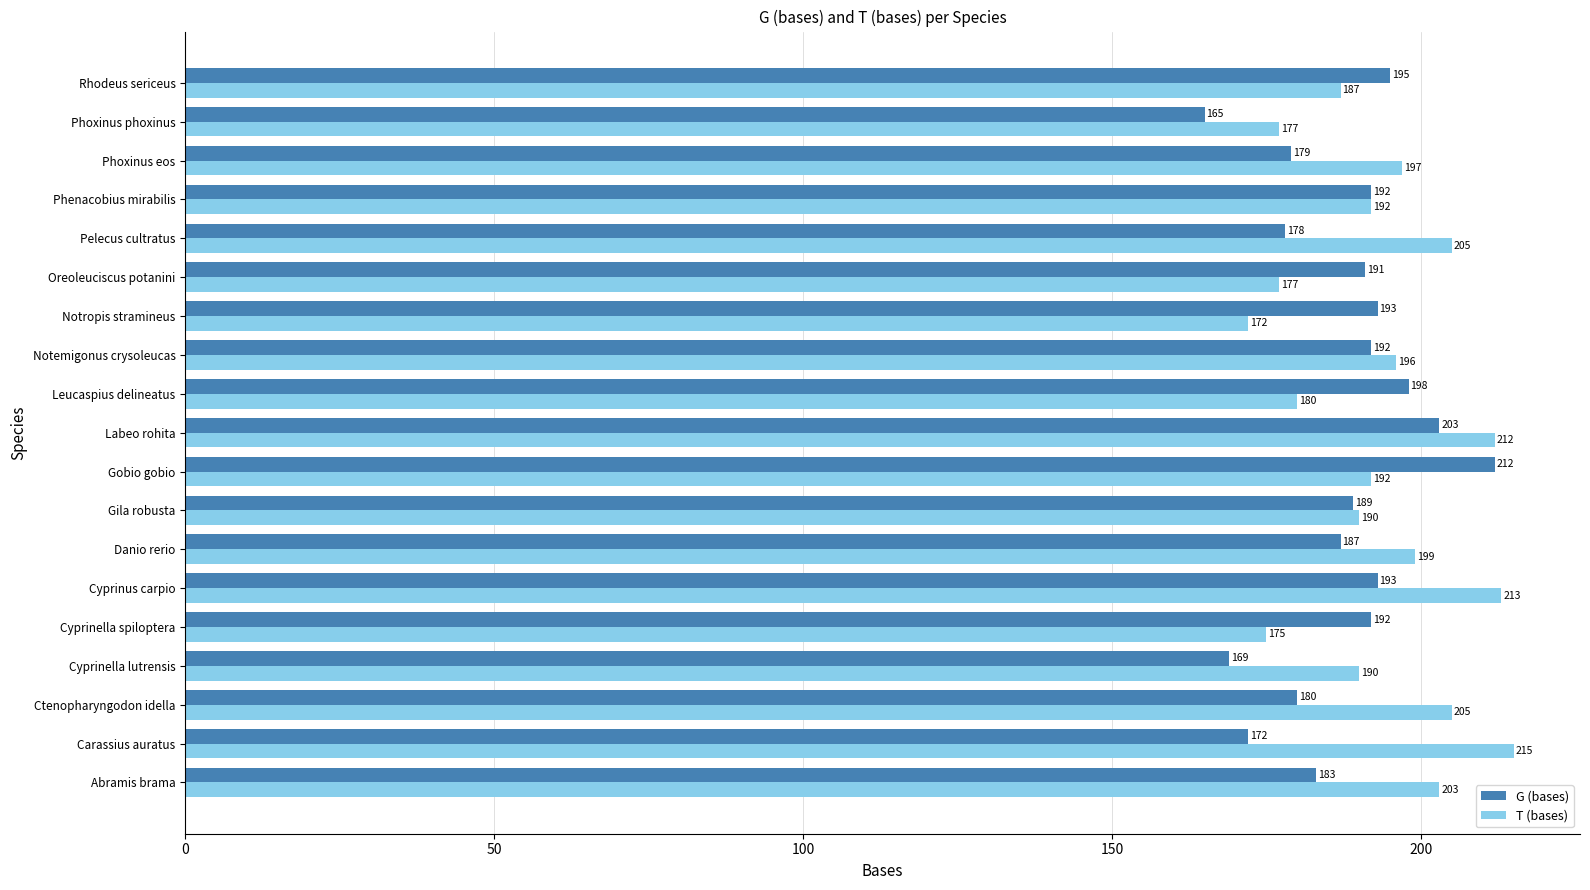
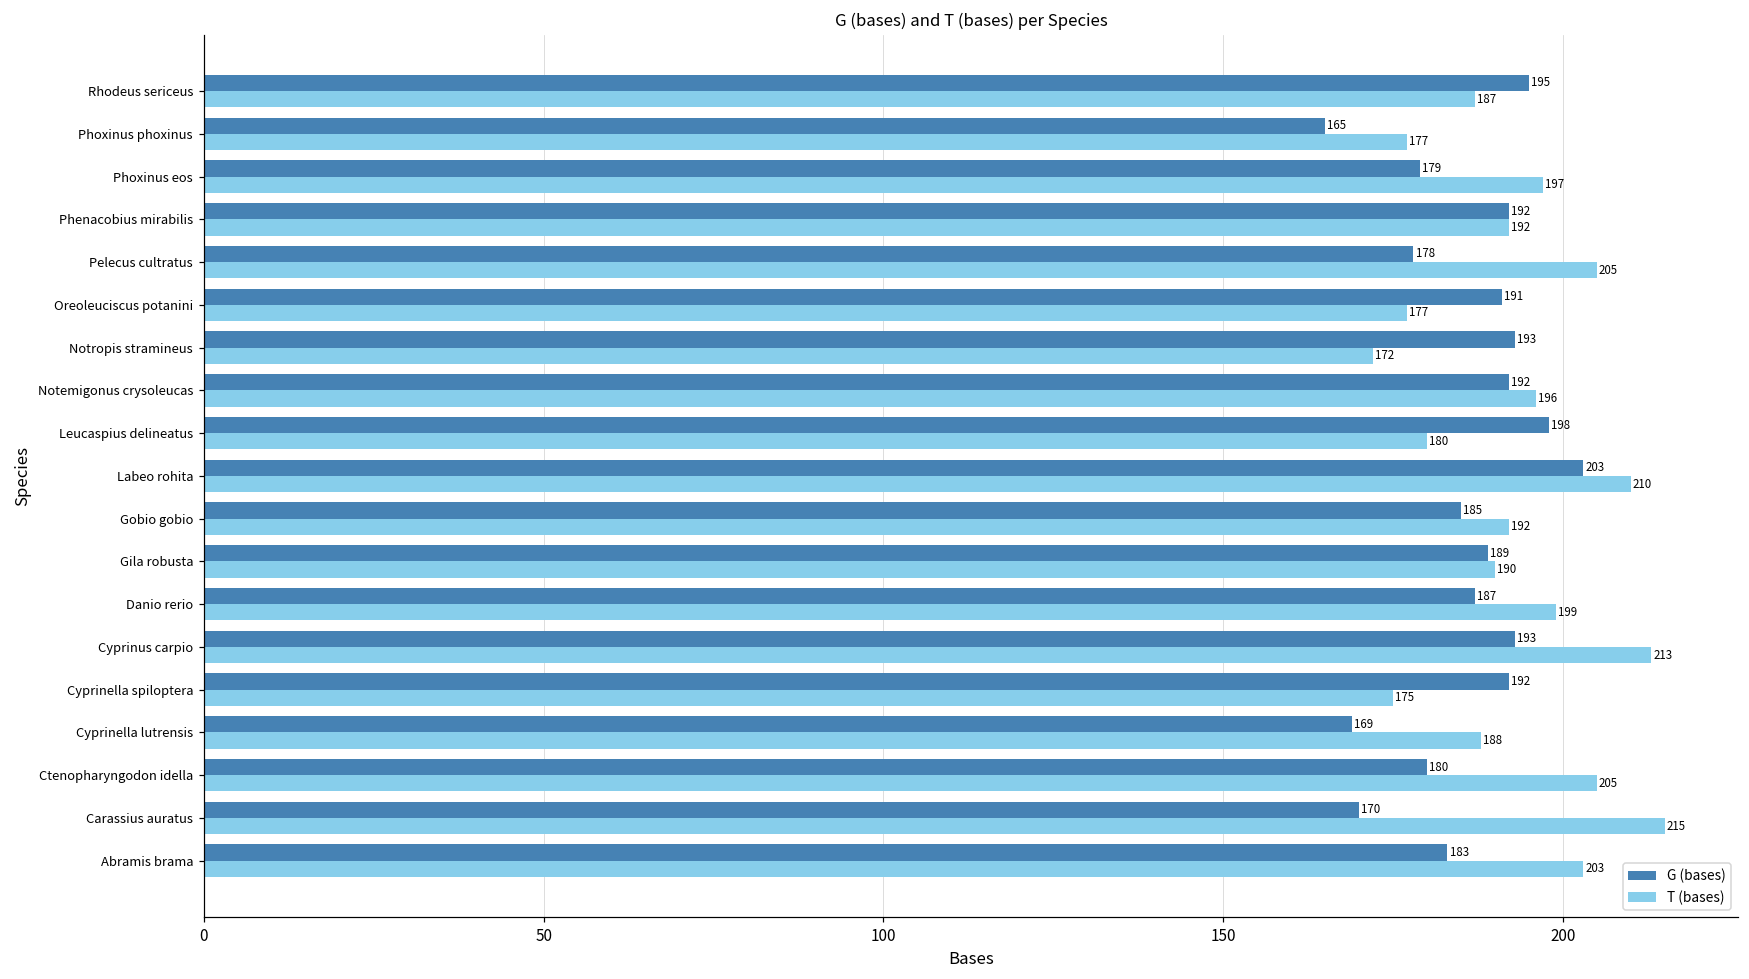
T (bases), Labeo rohita: 212 -> 210
G (bases), Gobio gobio: 212 -> 185
T (bases), Cyprinella lutrensis: 190 -> 188
G (bases), Carassius auratus: 172 -> 170
